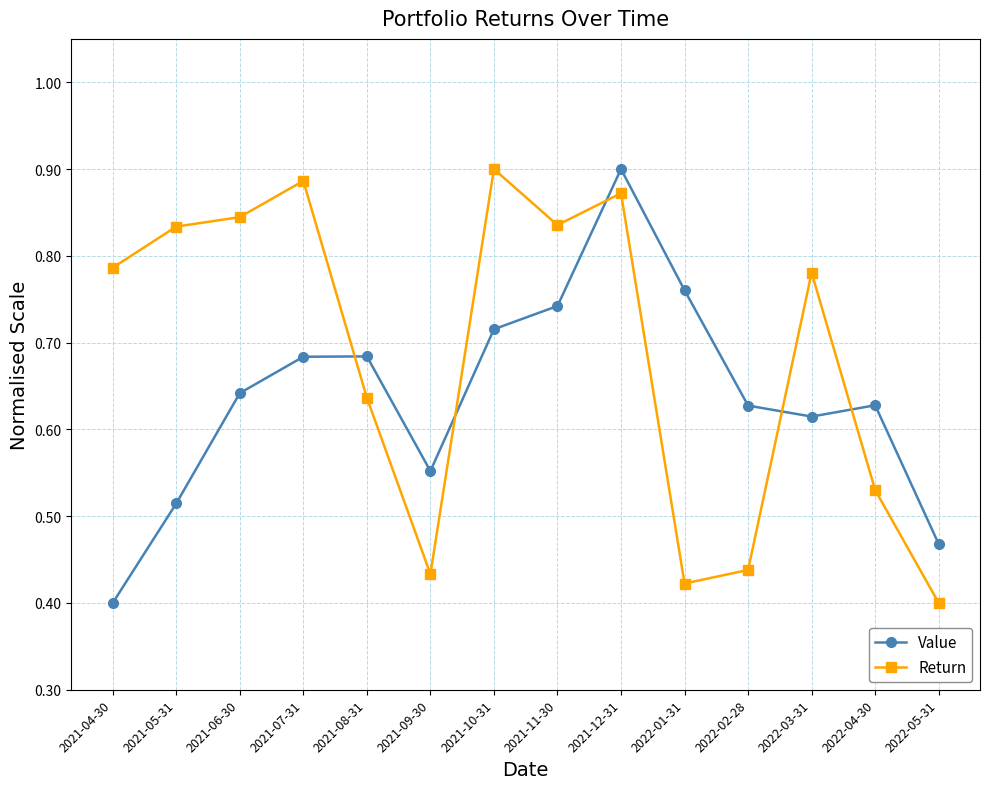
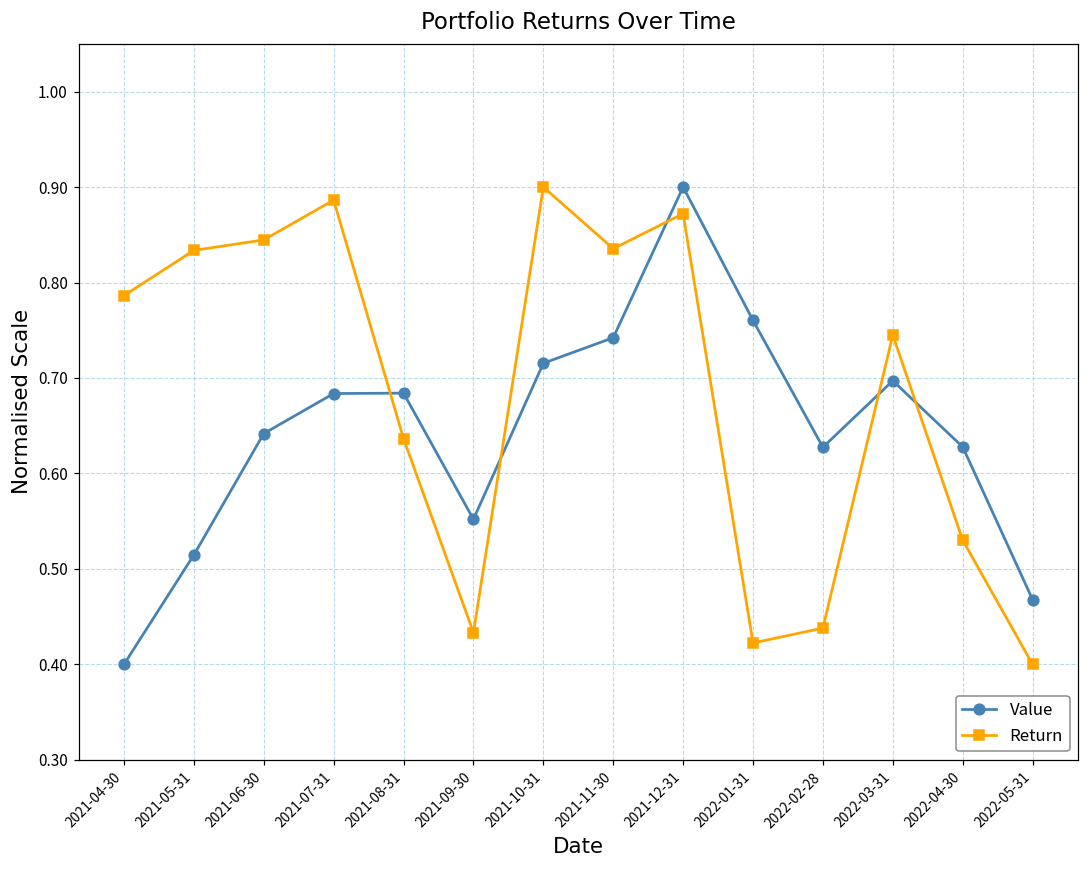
Value, 2022-03-31: 0.61 -> 0.70
Return, 2022-03-31: 0.78 -> 0.74
